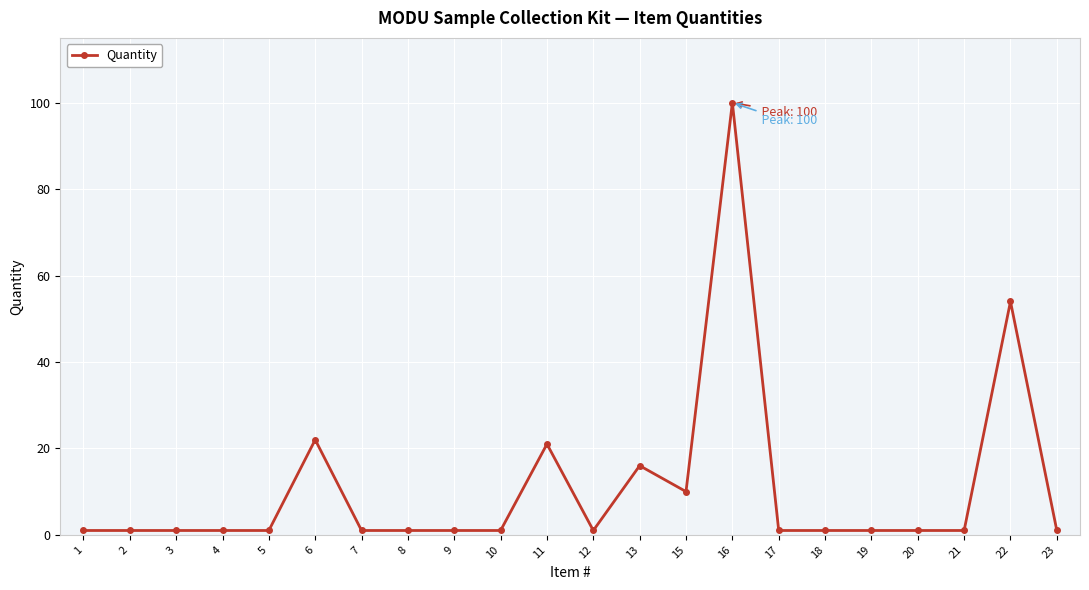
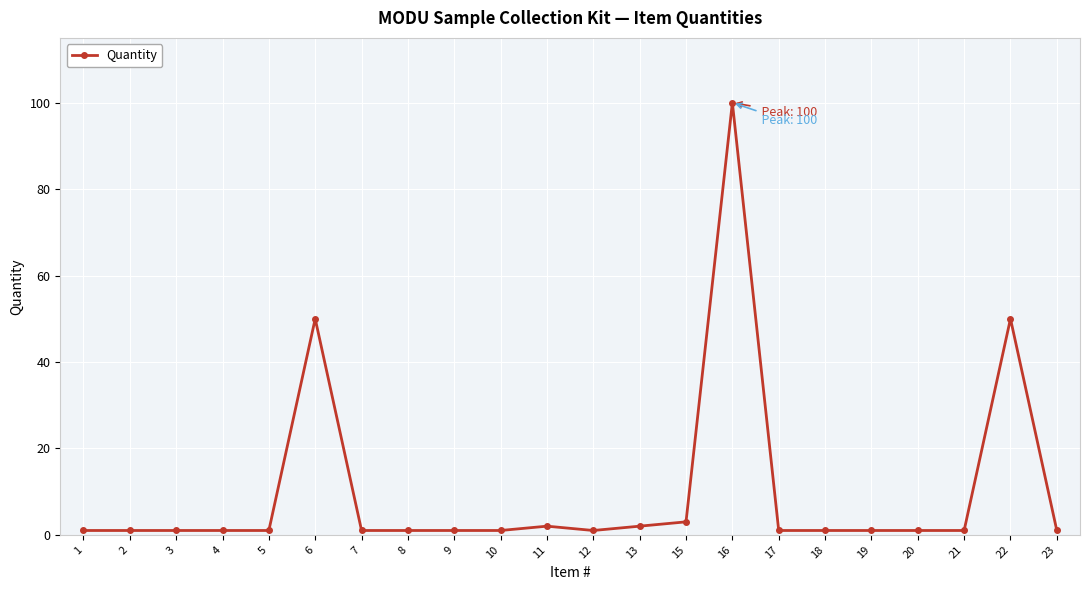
6: 22 -> 50
11: 21 -> 2
13: 16 -> 2
15: 10 -> 3
22: 54 -> 50
